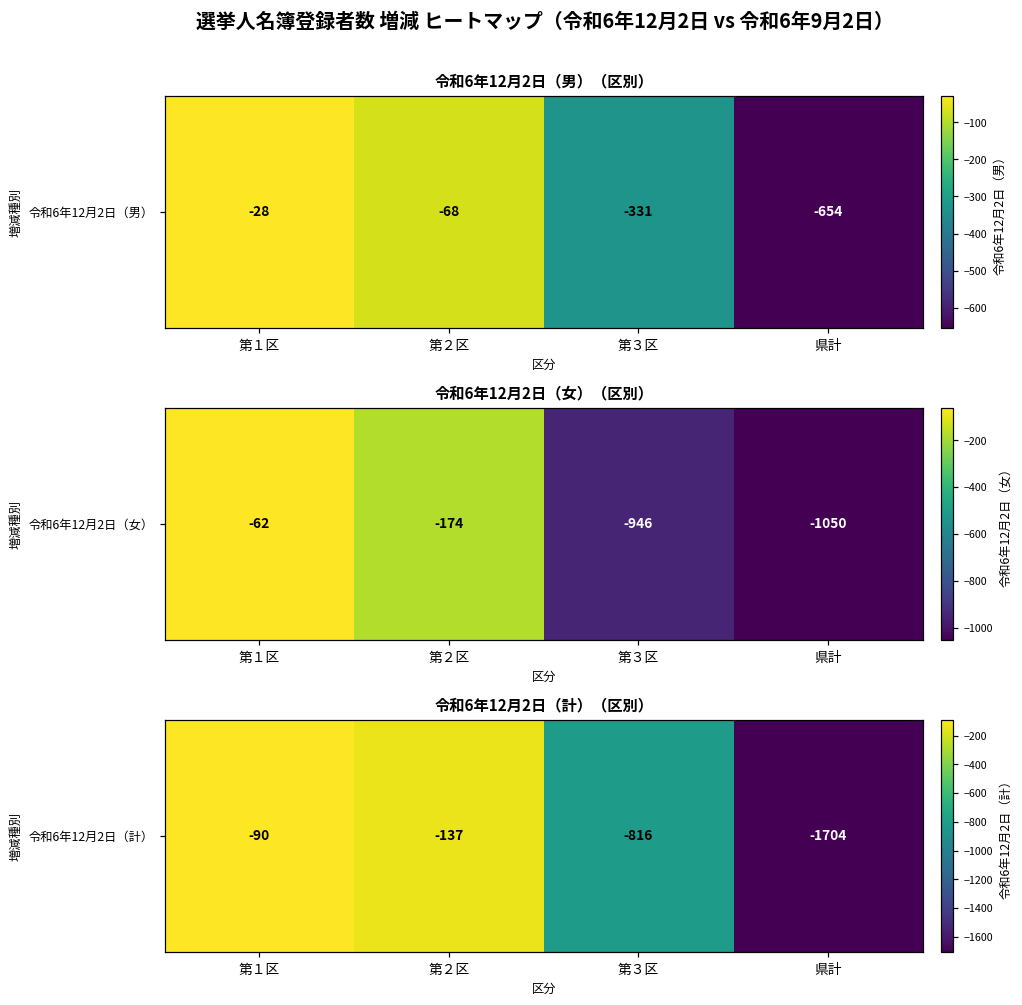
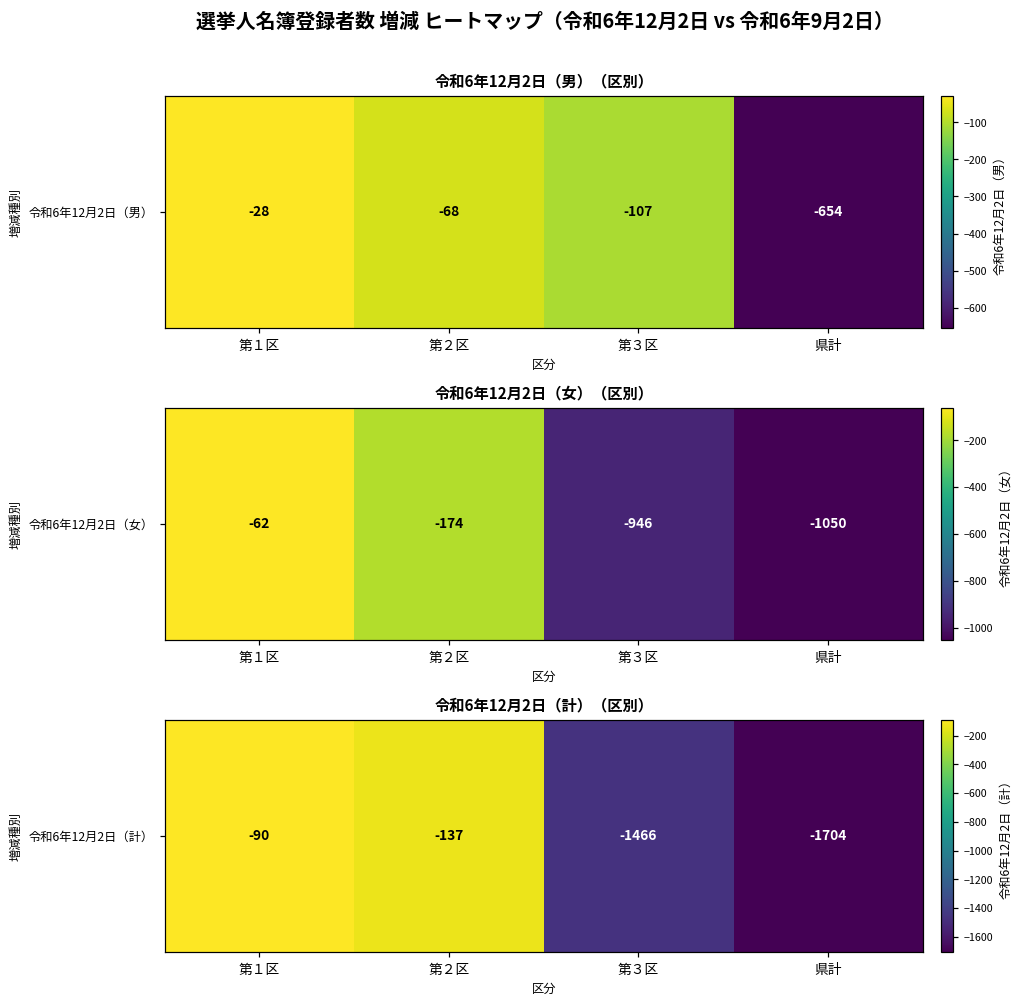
令和6年12月2日（男）（区別）, 令和6年12月2日（男）, 第３区: -331 -> -107
令和6年12月2日（計）（区別）, 令和6年12月2日（計）, 第３区: -816 -> -1466
